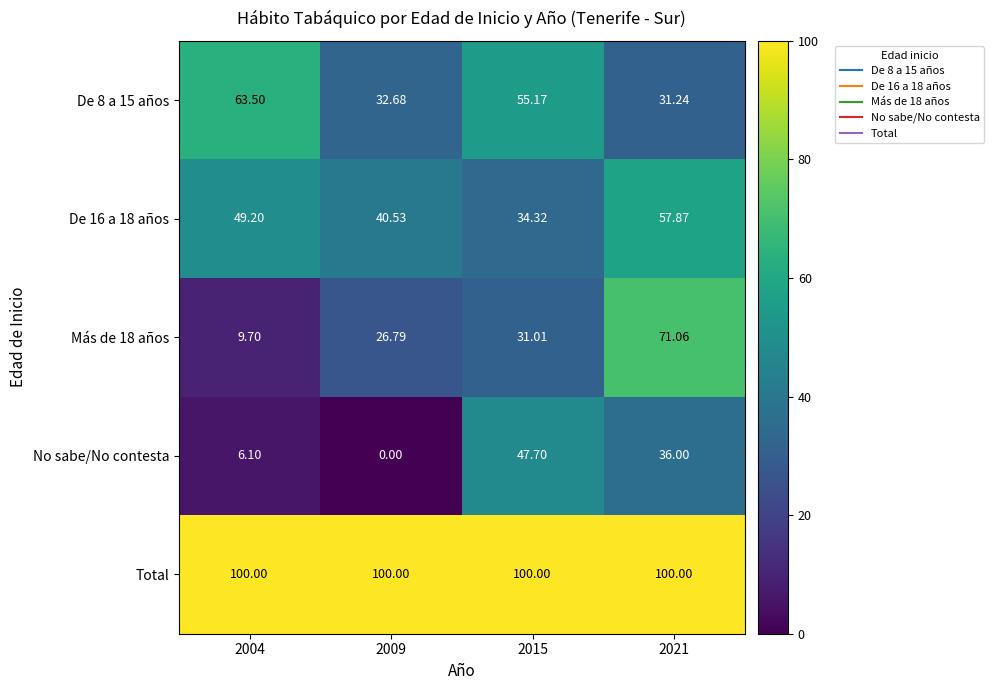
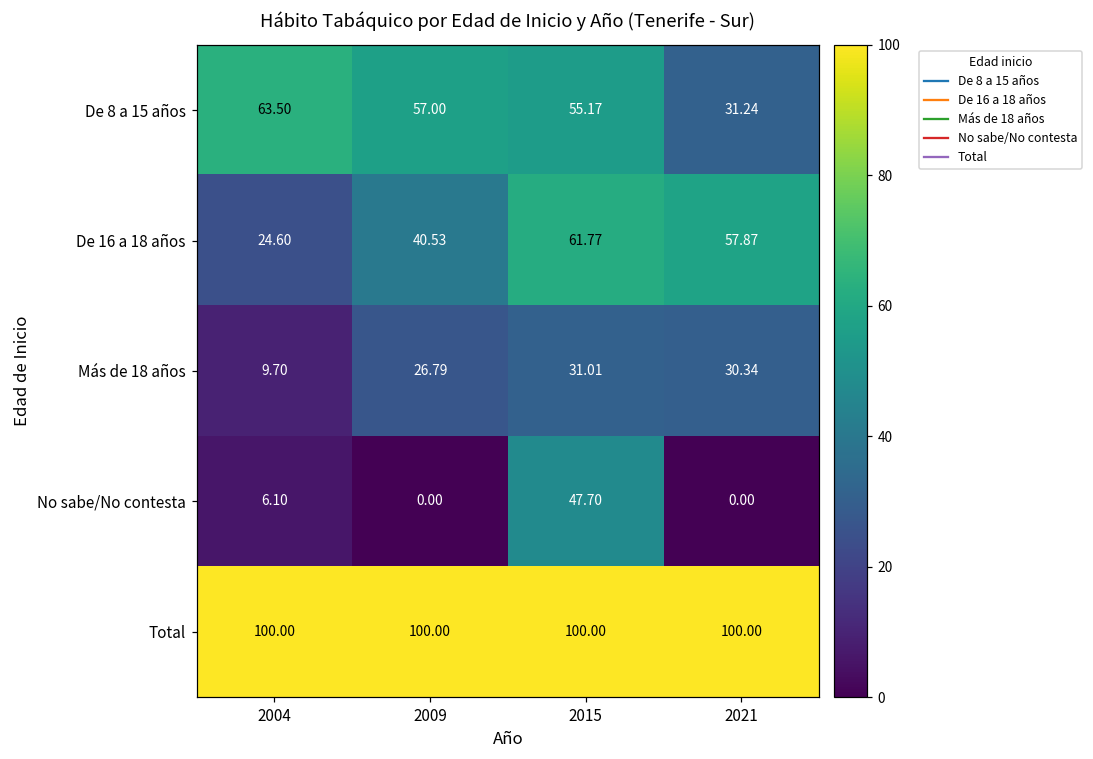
De 8 a 15 años, 2009: 32.68 -> 57.00
De 16 a 18 años, 2004: 49.20 -> 24.60
De 16 a 18 años, 2015: 34.32 -> 61.77
Más de 18 años, 2021: 71.06 -> 30.34
No sabe/No contesta, 2021: 36.00 -> 0.00
